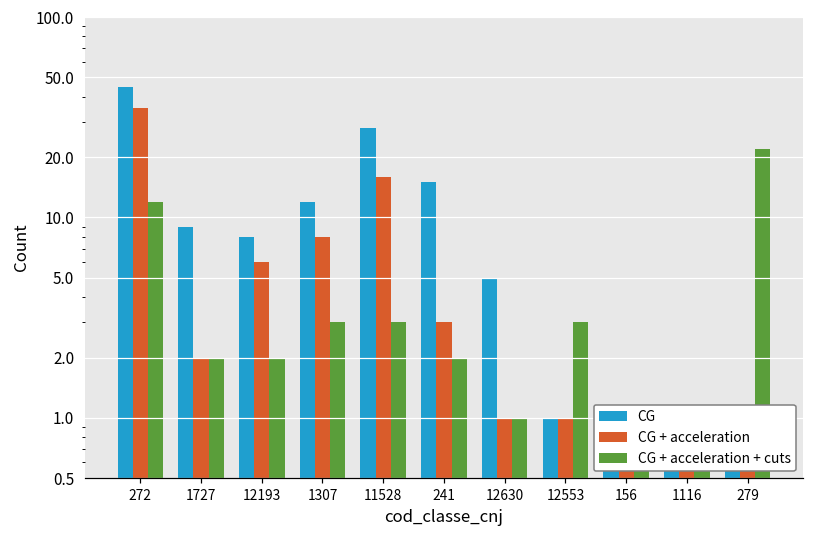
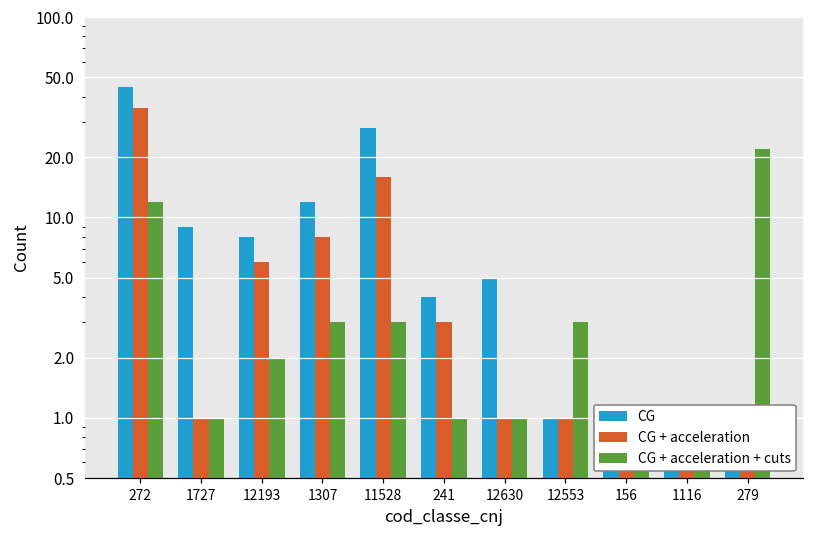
CG + acceleration, 1727: 2 -> 1
CG + acceleration + cuts, 1727: 2 -> 1
CG, 241: 15 -> 4
CG + acceleration + cuts, 241: 2 -> 1
